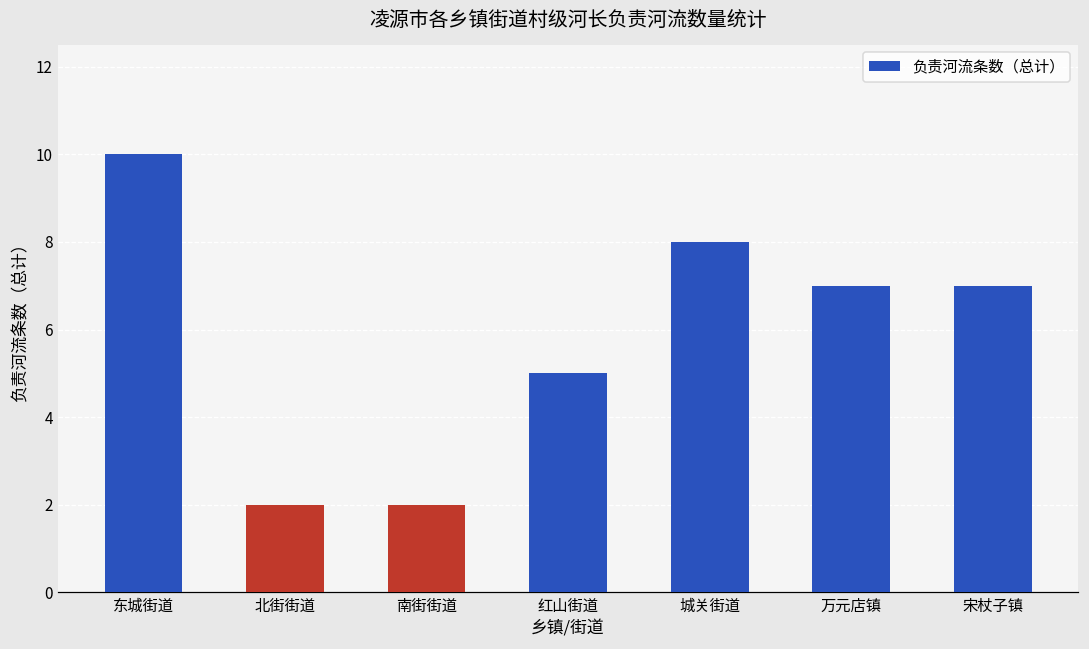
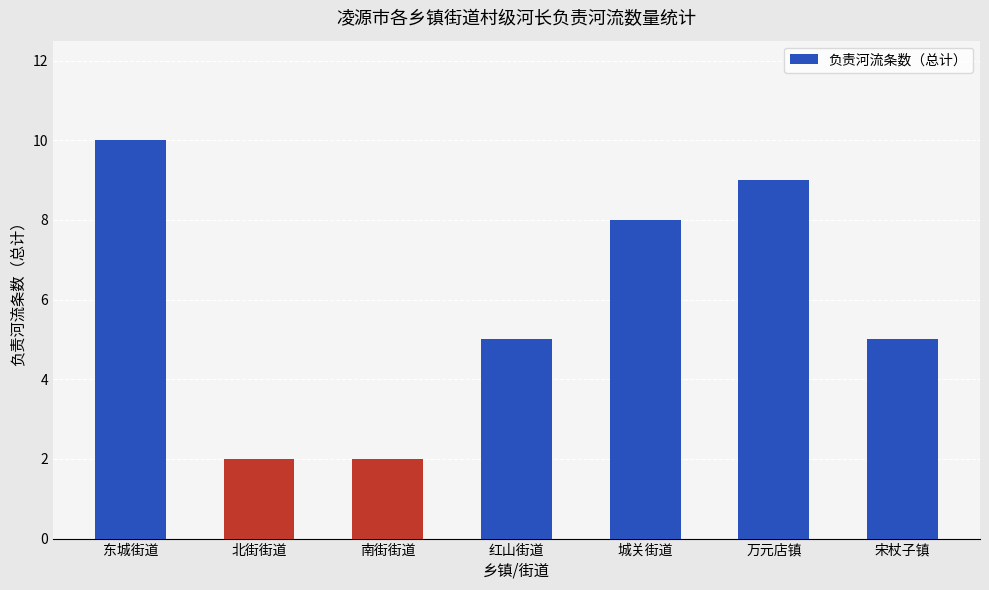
万元店镇: 7 -> 9
宋杖子镇: 7 -> 5
